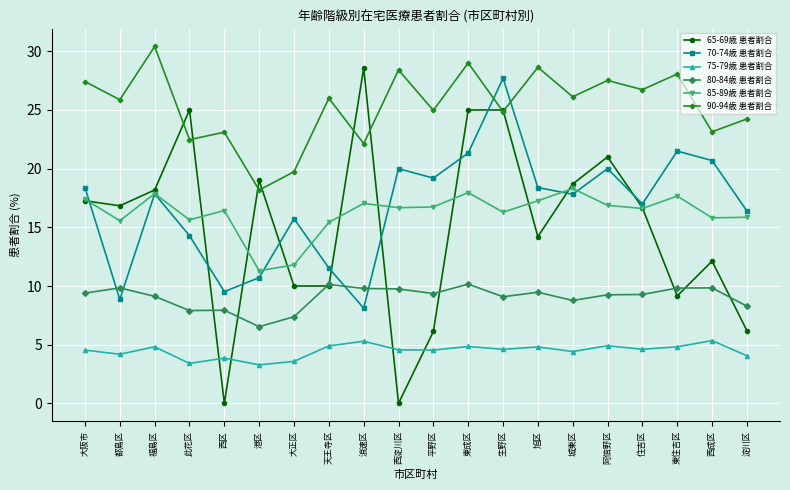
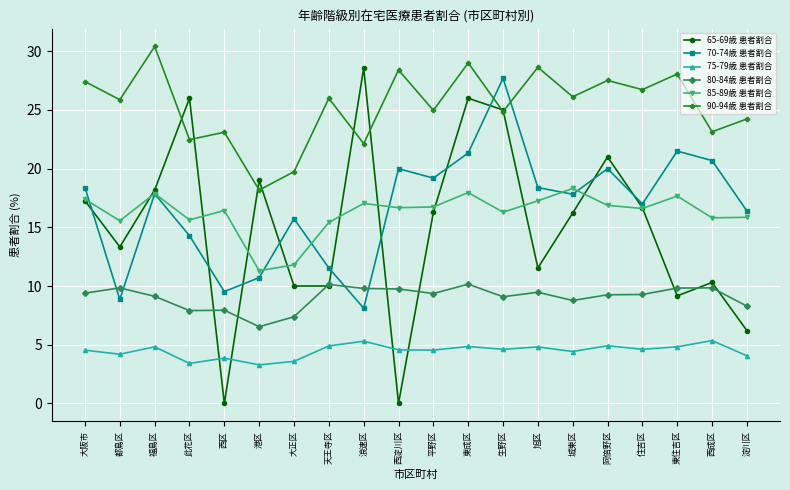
65-69歳 患者割合, 都島区: 16.8 -> 13.3
65-69歳 患者割合, 此花区: 25.0 -> 26.0
65-69歳 患者割合, 平野区: 6.1 -> 16.3
65-69歳 患者割合, 東成区: 25.0 -> 26.0
65-69歳 患者割合, 旭区: 14.2 -> 11.5
65-69歳 患者割合, 城東区: 18.7 -> 16.2
65-69歳 患者割合, 西成区: 12.1 -> 10.3
